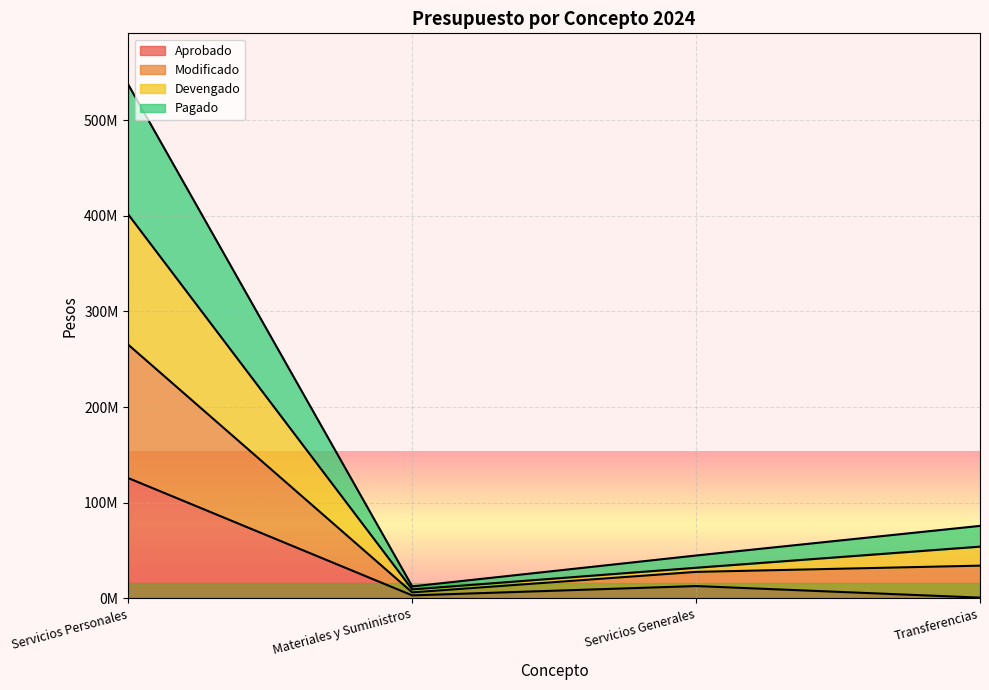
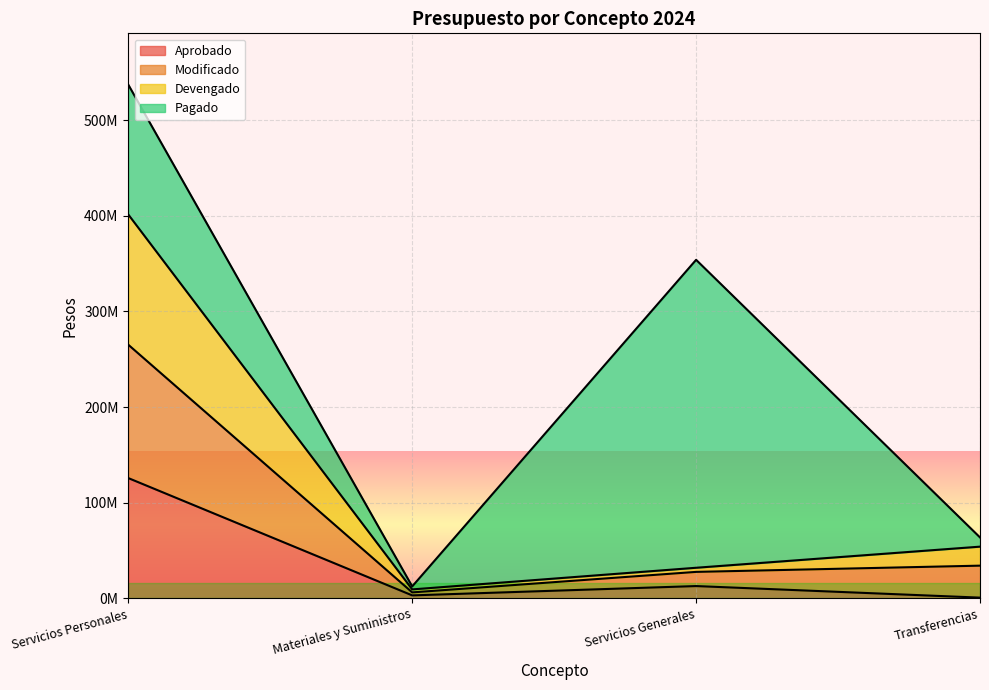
Pagado, Servicios Generales: 10000000 -> 320000000
Pagado, Transferencias: 20000000 -> 10000000
